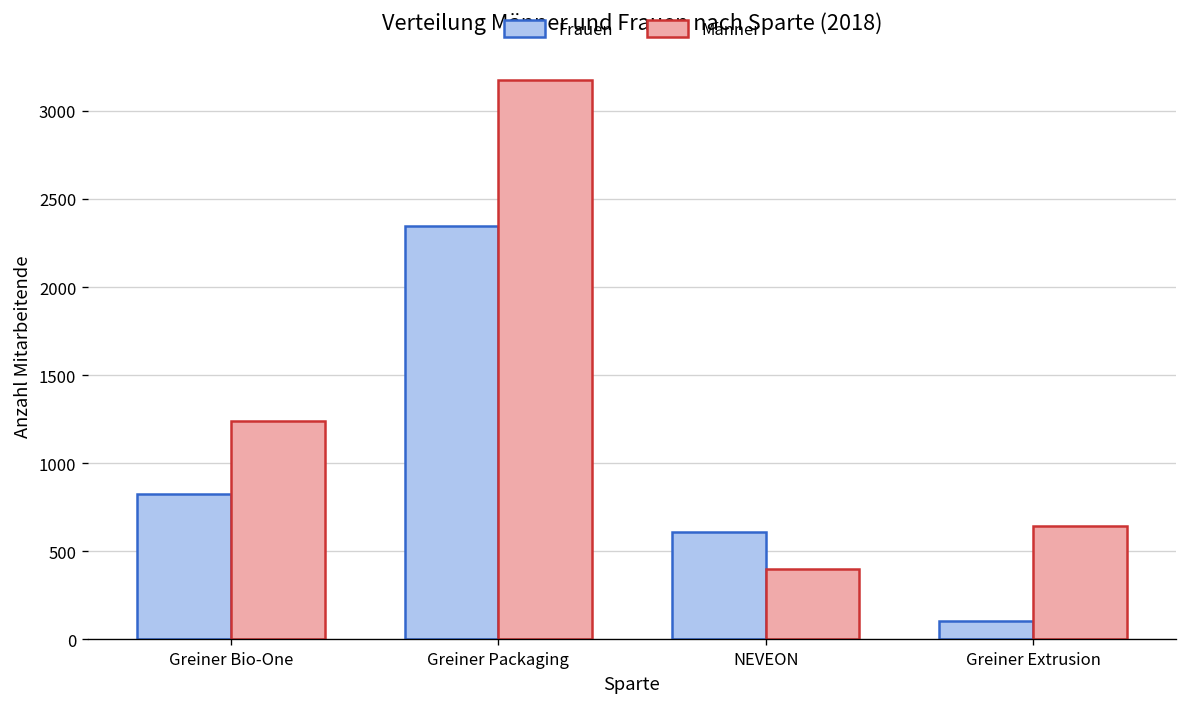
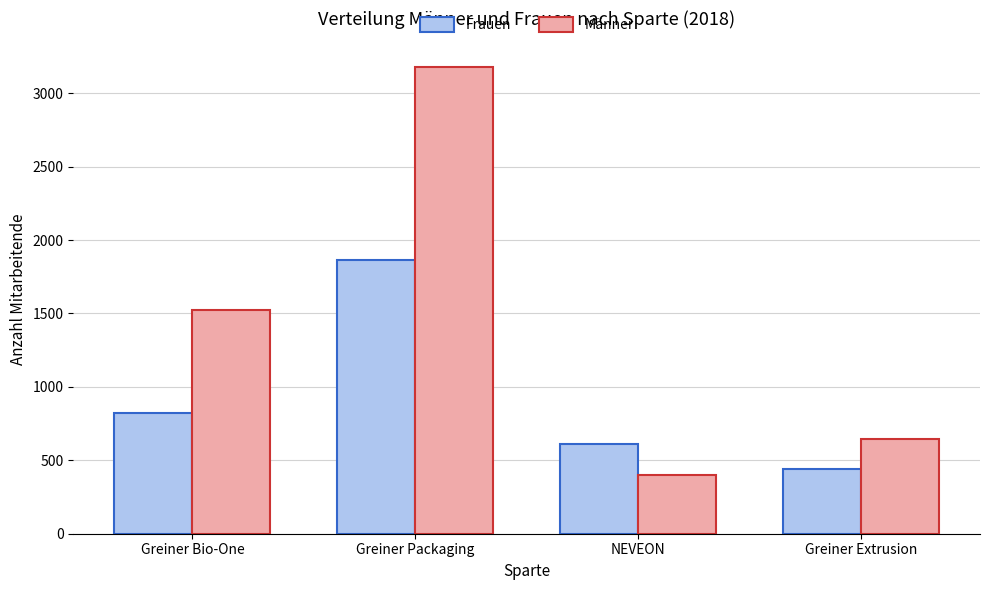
Männer, Greiner Bio-One: 1240 -> 1520
Frauen, Greiner Packaging: 2350 -> 1860
Frauen, Greiner Extrusion: 110 -> 440
